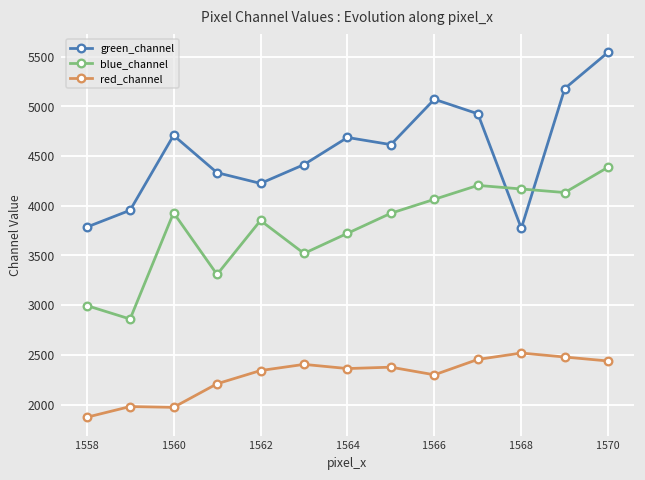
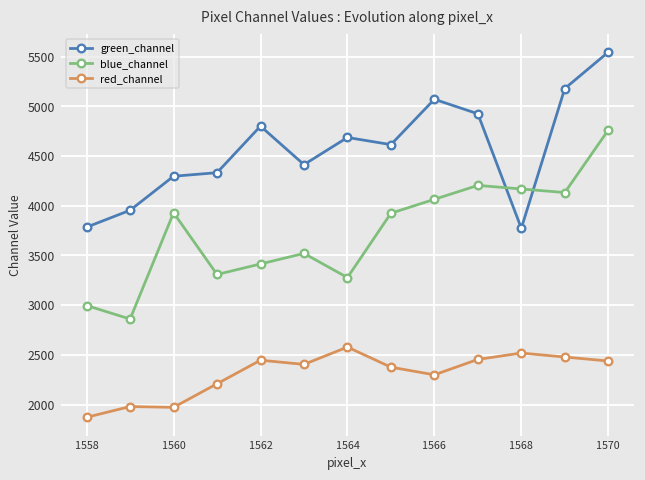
green_channel, 1560: 4700 -> 4300
green_channel, 1562: 4200 -> 4800
blue_channel, 1562: 3900 -> 3400
red_channel, 1562: 2300 -> 2400
blue_channel, 1564: 3700 -> 3300
red_channel, 1564: 2400 -> 2600
blue_channel, 1570: 4400 -> 4800
